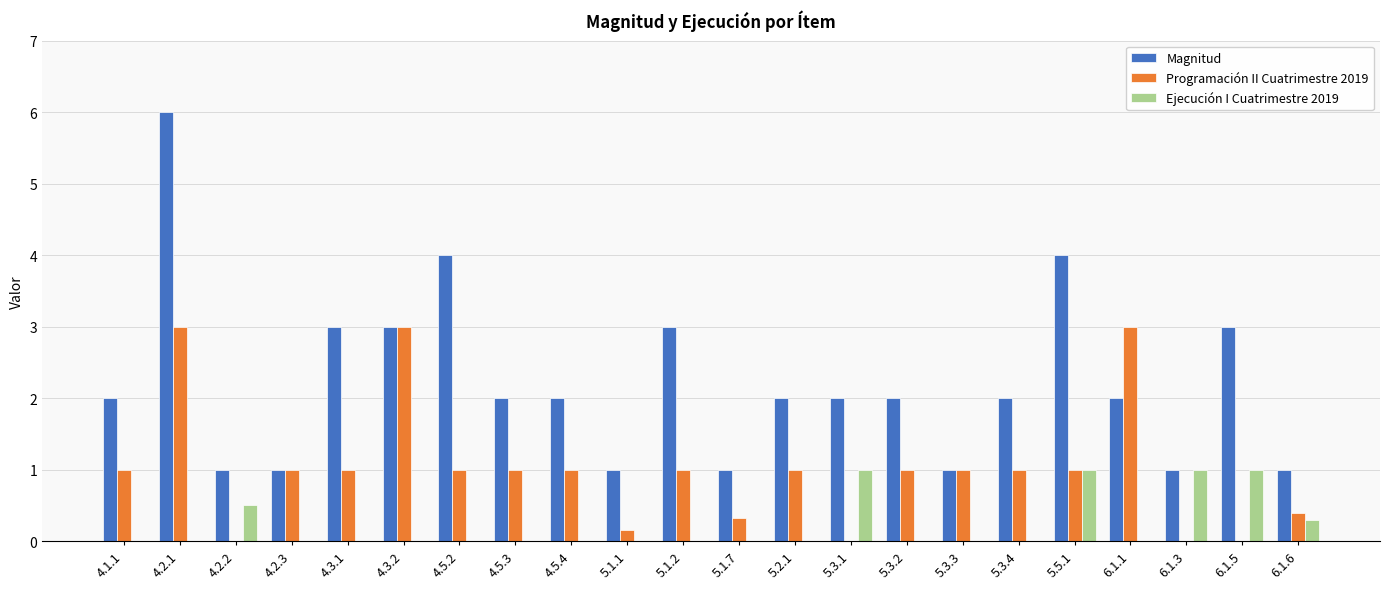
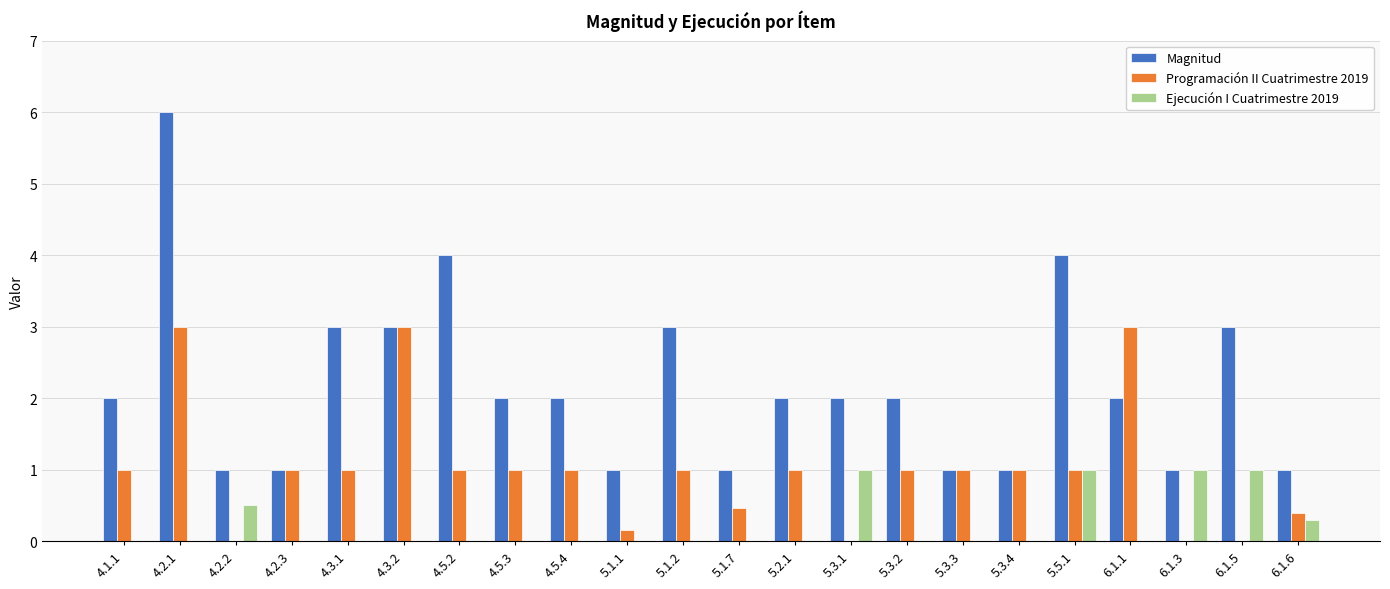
Programación II Cuatrimestre 2019, 5.1.7: 0.3 -> 0.5
Magnitud, 5.3.4: 2 -> 1
